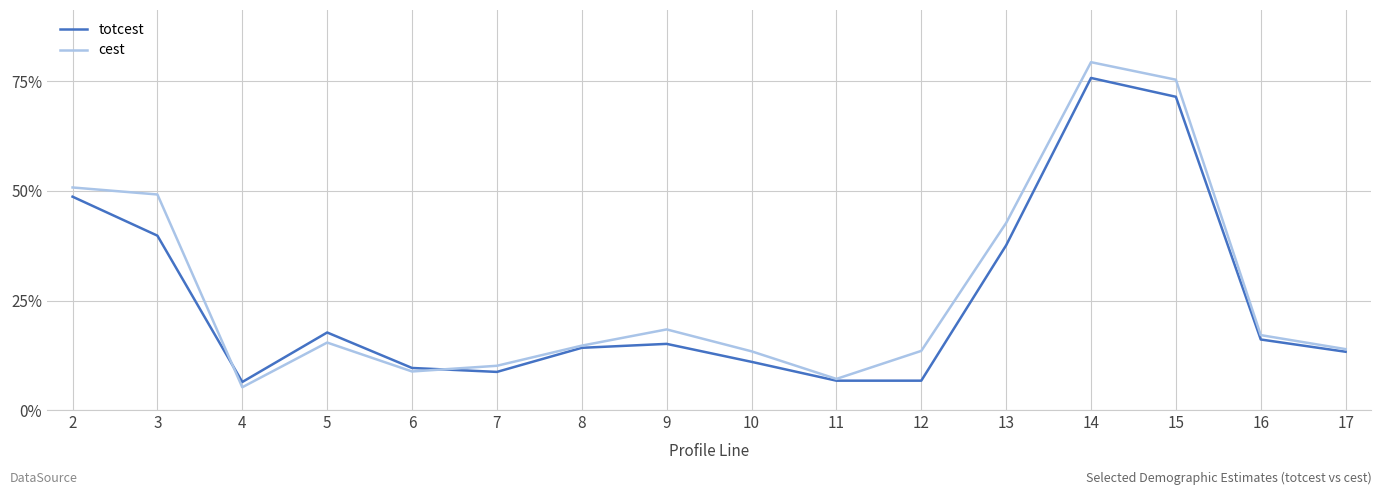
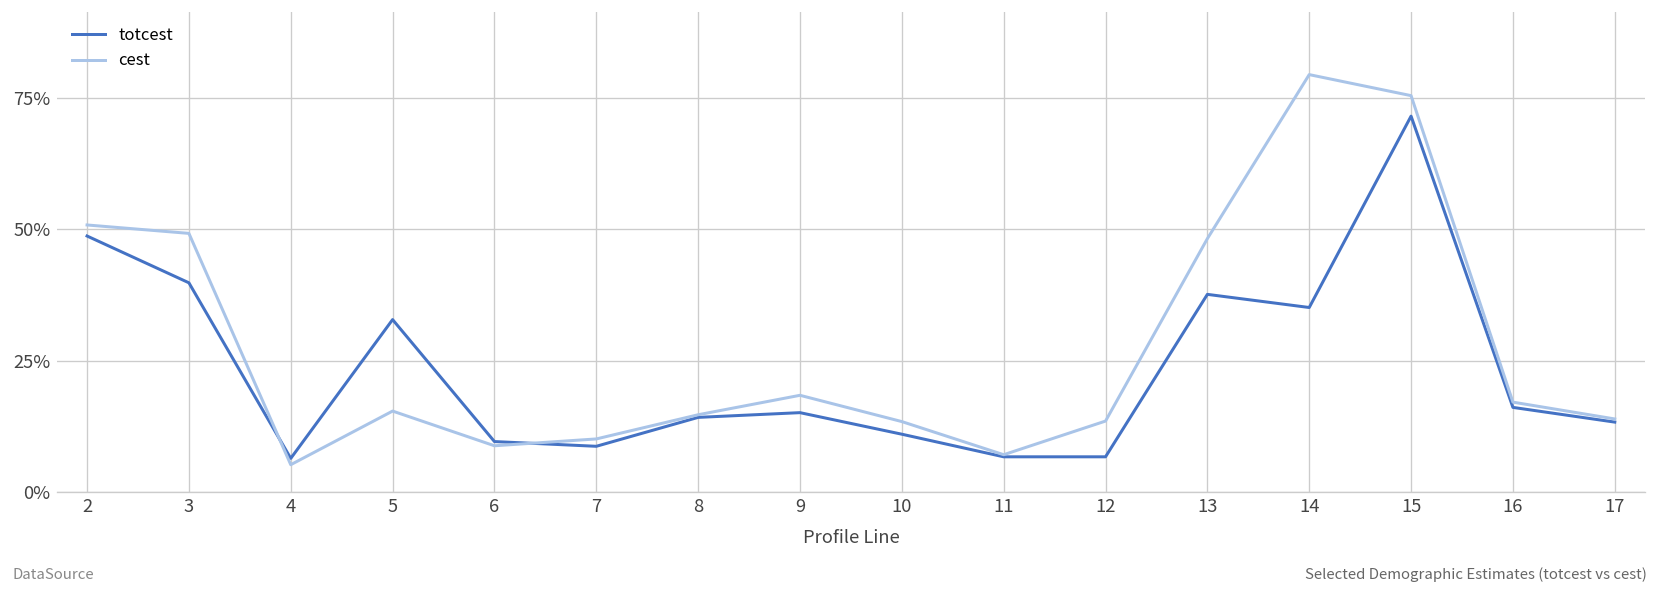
totcest, 5: 18% -> 33%
cest, 13: 43% -> 48%
totcest, 14: 76% -> 35%
